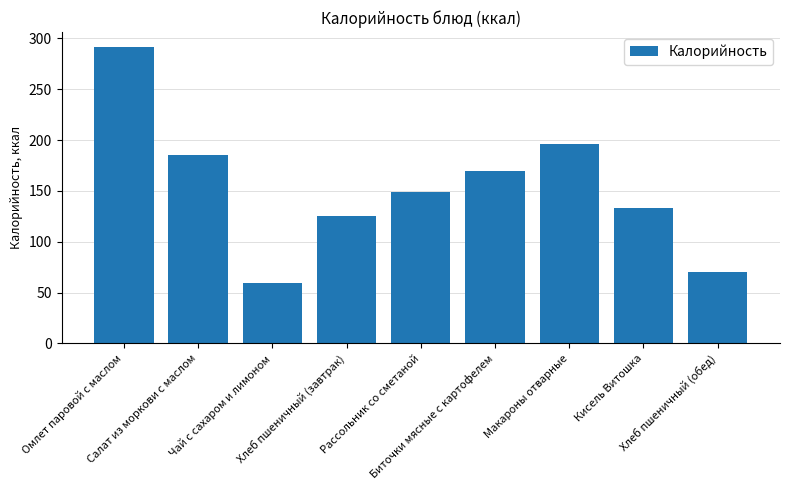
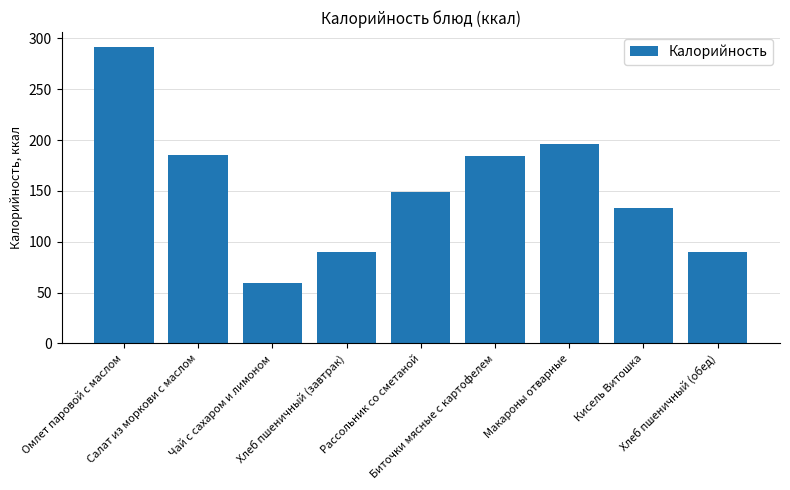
Хлеб пшеничный (завтрак): 125 -> 90
Биточки мясные с картофелем: 170 -> 184
Хлеб пшеничный (обед): 70 -> 90
